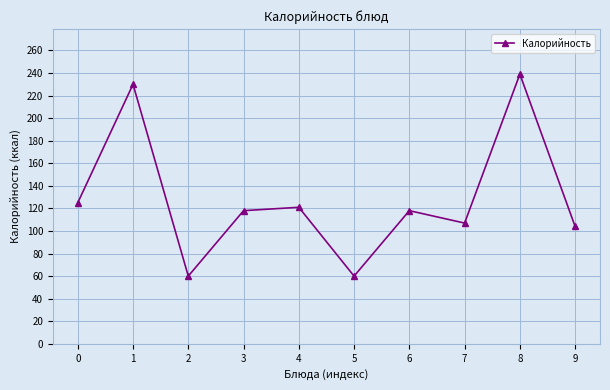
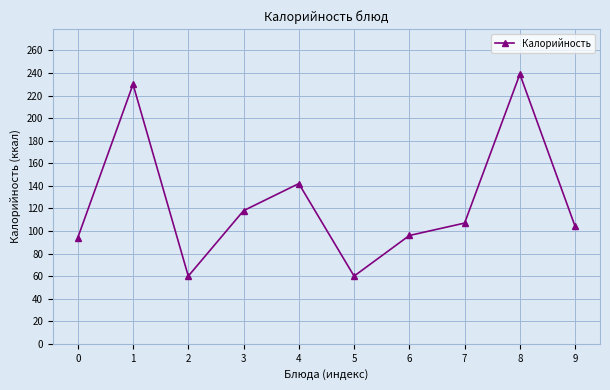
0: 125 -> 94
4: 121 -> 142
6: 118 -> 96
